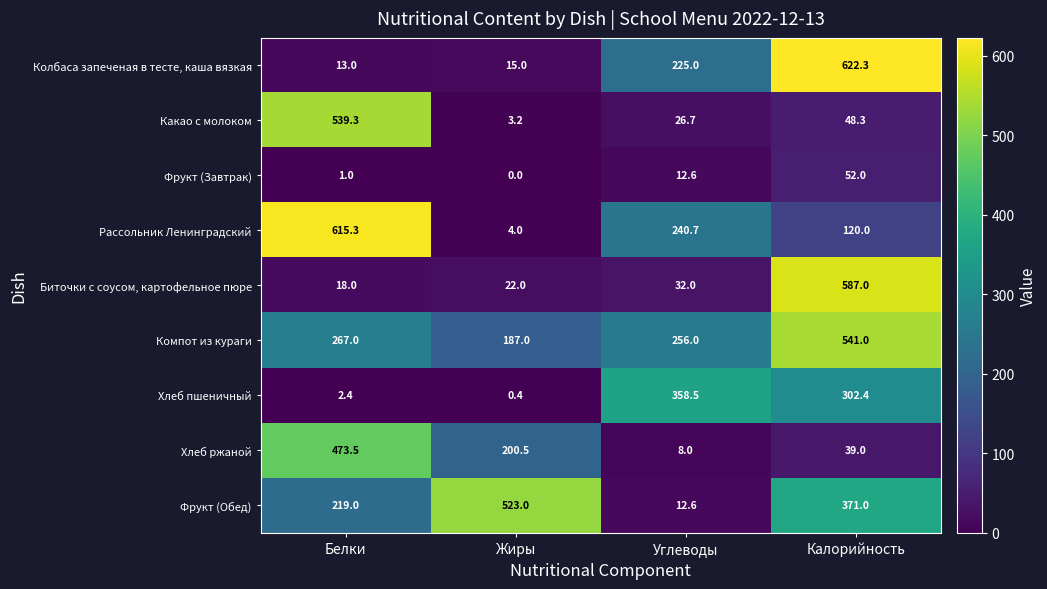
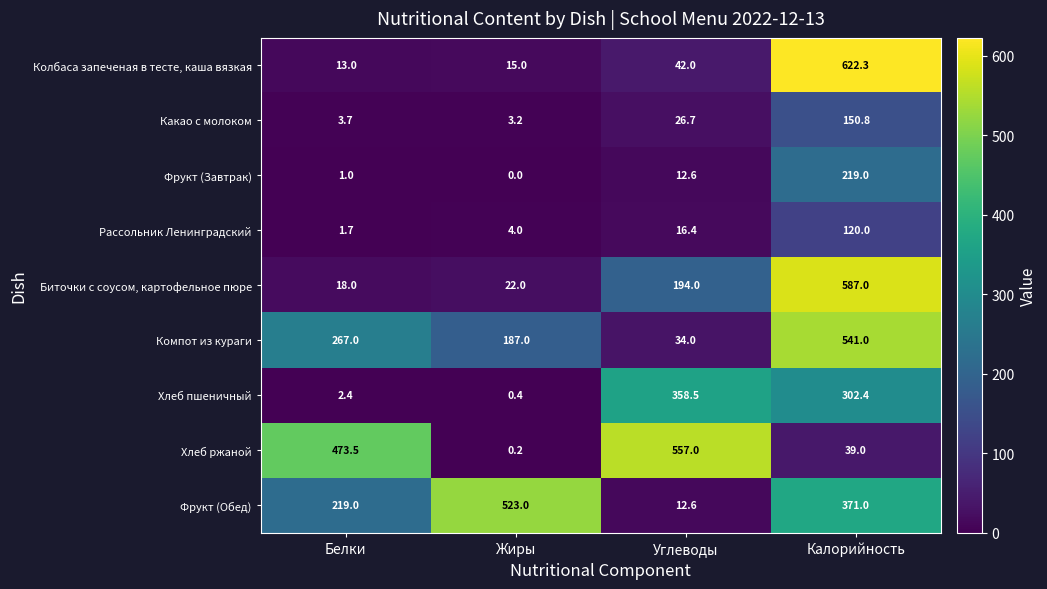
Колбаса запеченая в тесте, каша вязкая, Углеводы: 225.0 -> 42.0
Какао с молоком, Белки: 539.3 -> 3.7
Какао с молоком, Калорийность: 48.3 -> 150.8
Фрукт (Завтрак), Калорийность: 52.0 -> 219.0
Рассольник Ленинградский, Белки: 615.3 -> 1.7
Рассольник Ленинградский, Углеводы: 240.7 -> 16.4
Биточки с соусом, картофельное пюре, Углеводы: 32.0 -> 194.0
Компот из кураги, Углеводы: 256.0 -> 34.0
Хлеб ржаной, Жиры: 200.5 -> 0.2
Хлеб ржаной, Углеводы: 8.0 -> 557.0
